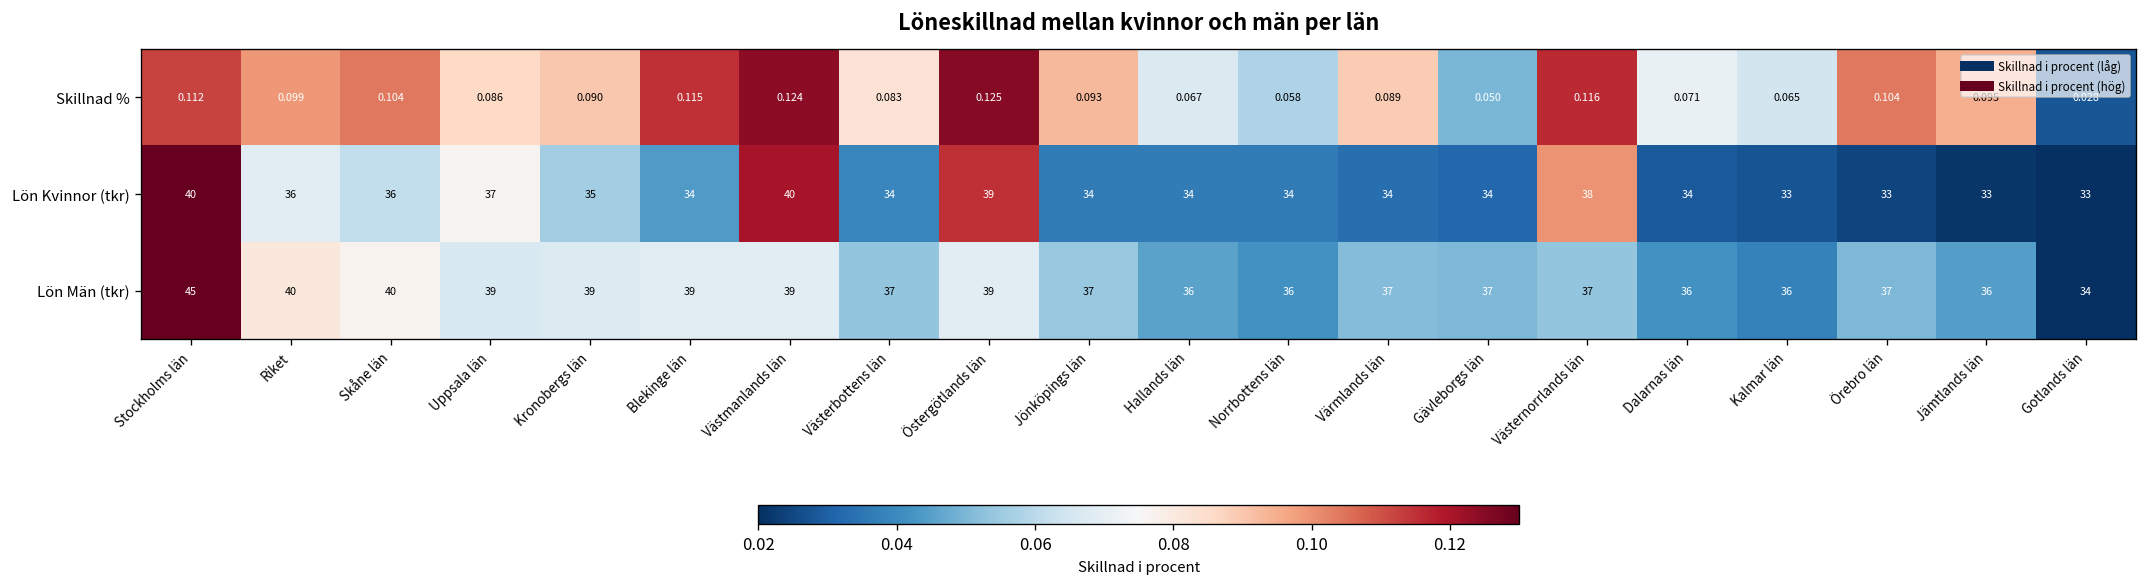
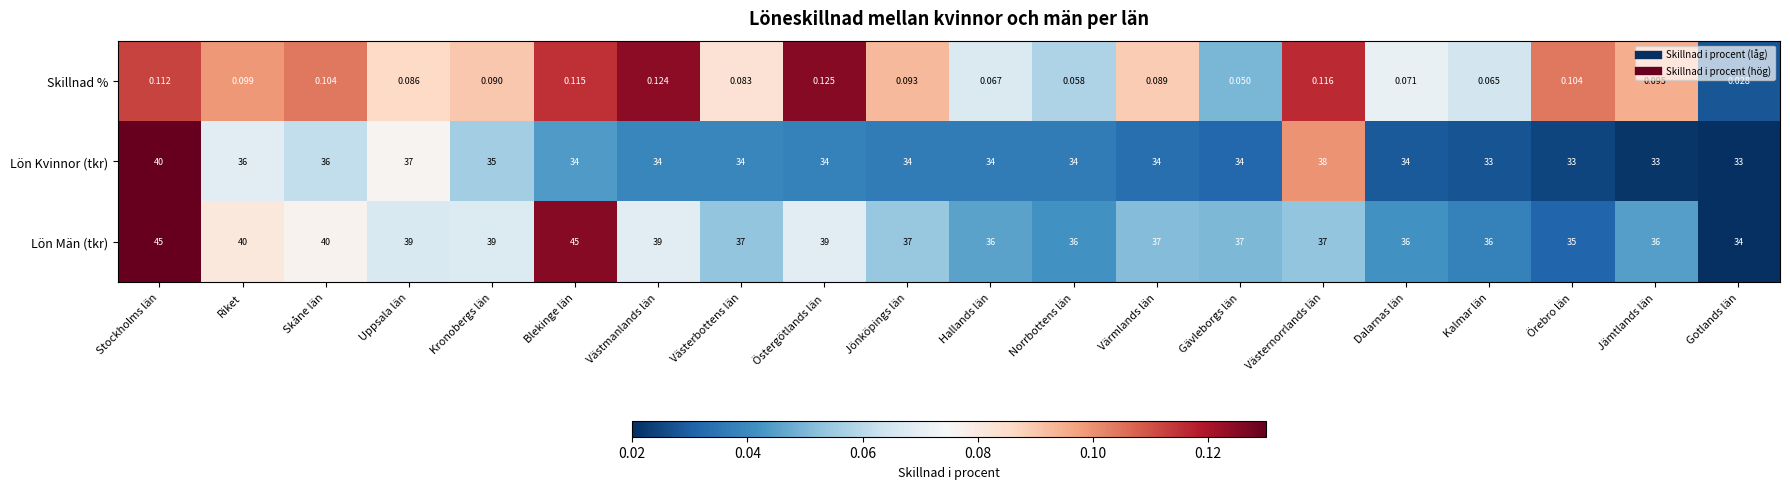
Lön Kvinnor (tkr), Västmanlands län: 40 -> 34
Lön Kvinnor (tkr), Östergötlands län: 39 -> 34
Lön Män (tkr), Blekinge län: 39 -> 45
Lön Män (tkr), Örebro län: 37 -> 35
